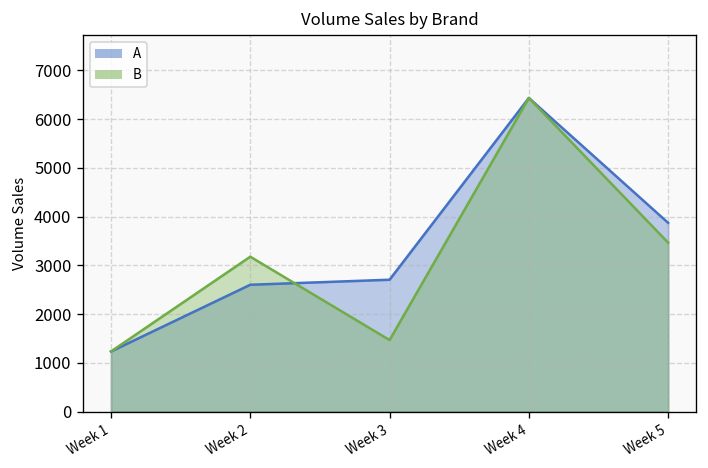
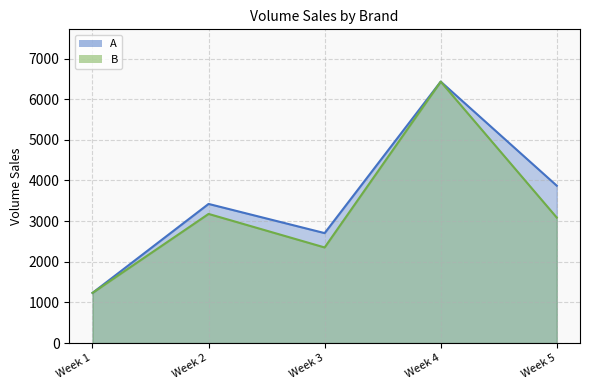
A, Week 2: 2600 -> 3400
B, Week 3: 1500 -> 2400
B, Week 5: 3500 -> 3100
